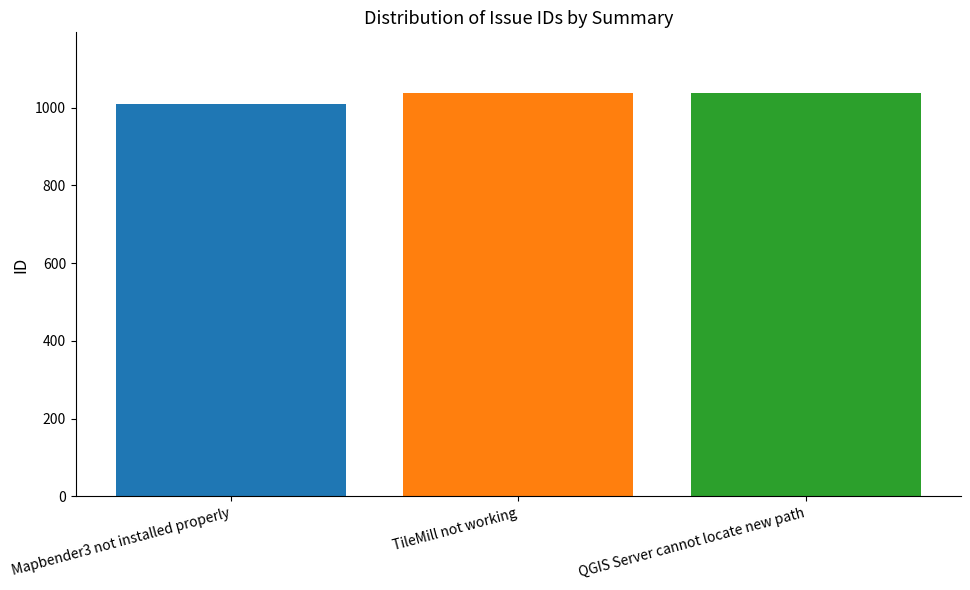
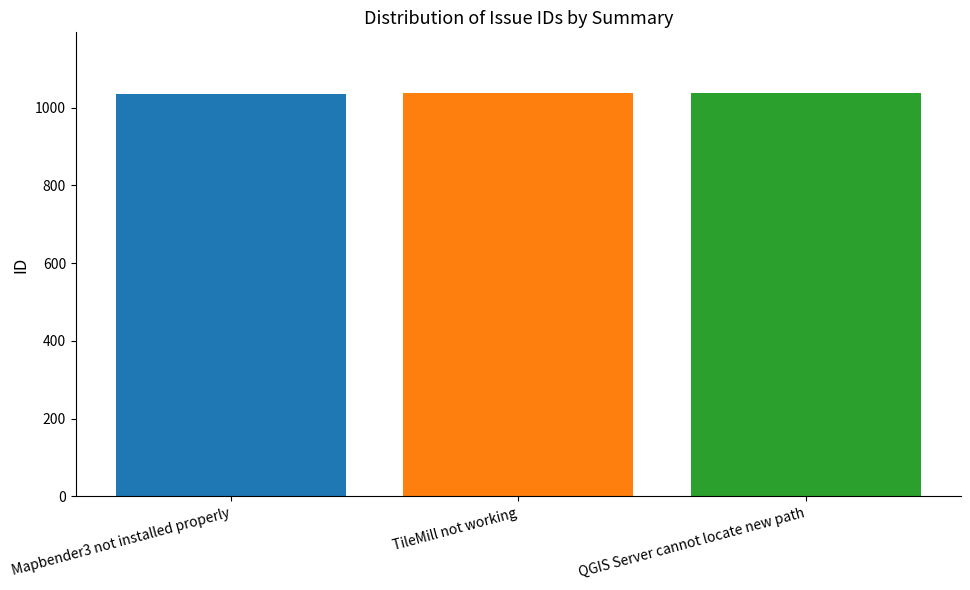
Mapbender3 not installed properly: 1010 -> 1040
